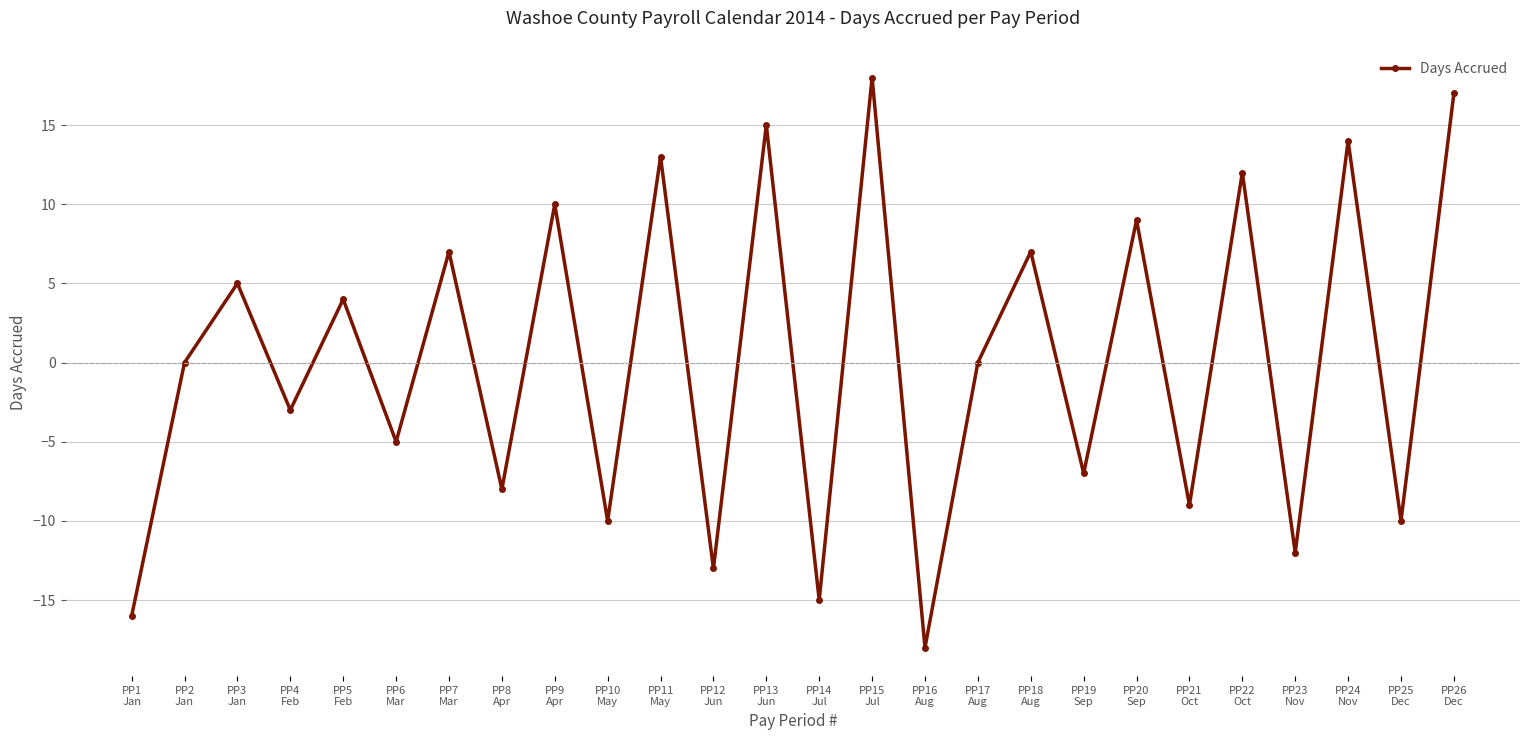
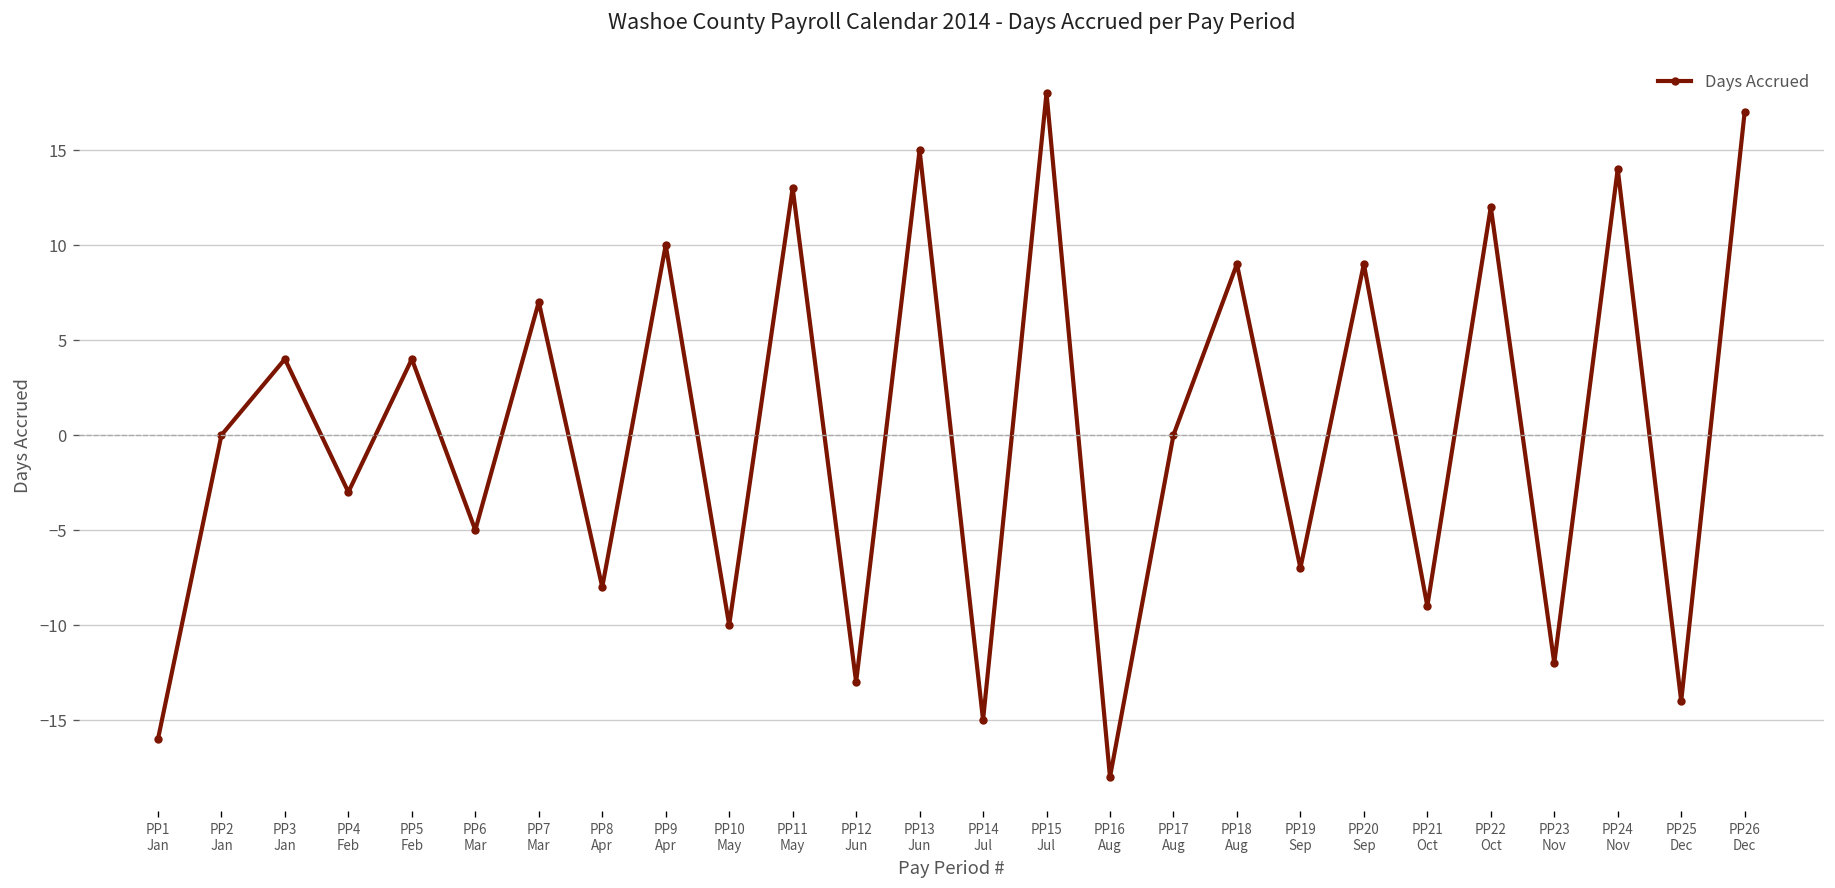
PP3 Jan: 5 -> 4
PP18 Aug: 7 -> 9
PP25 Dec: -10 -> -14
